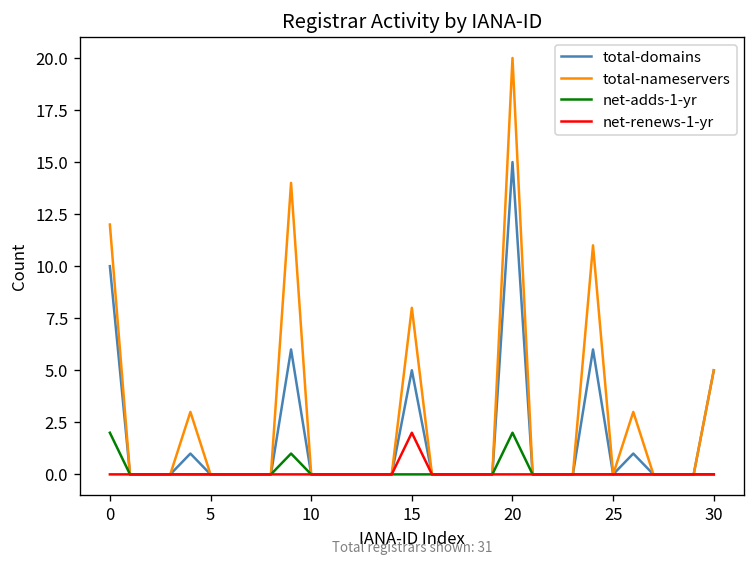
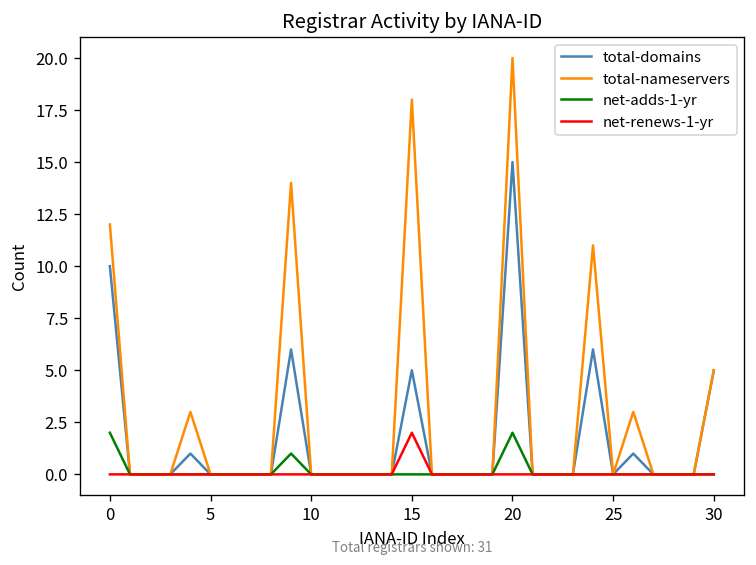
total-nameservers, 15: 8 -> 18
